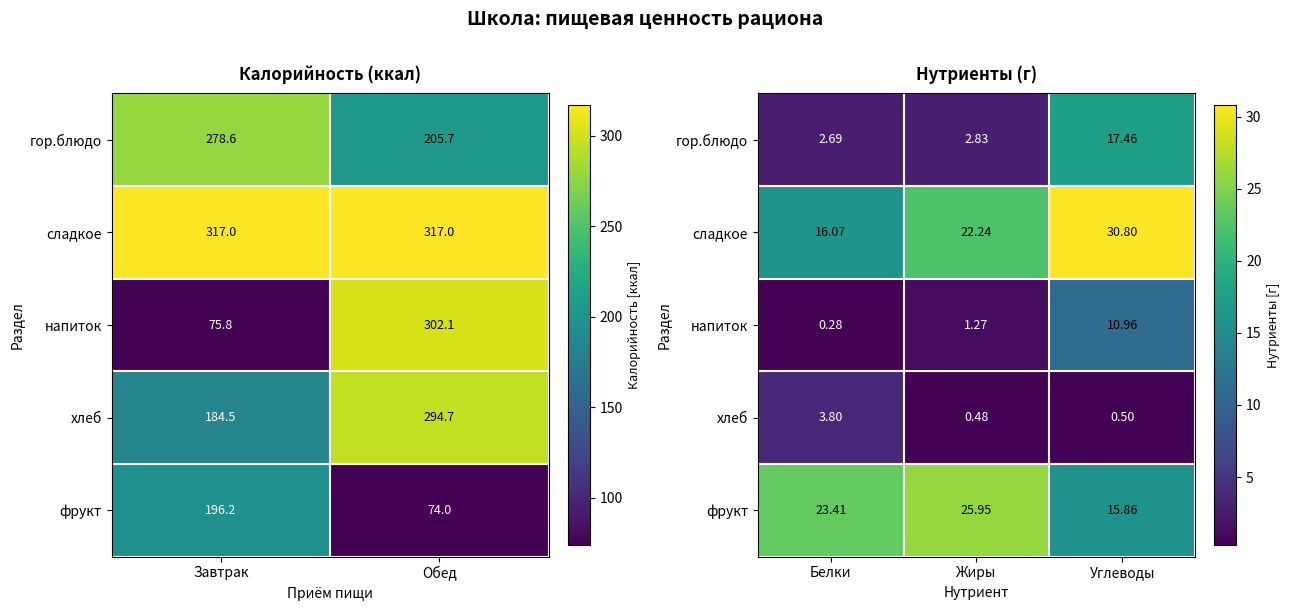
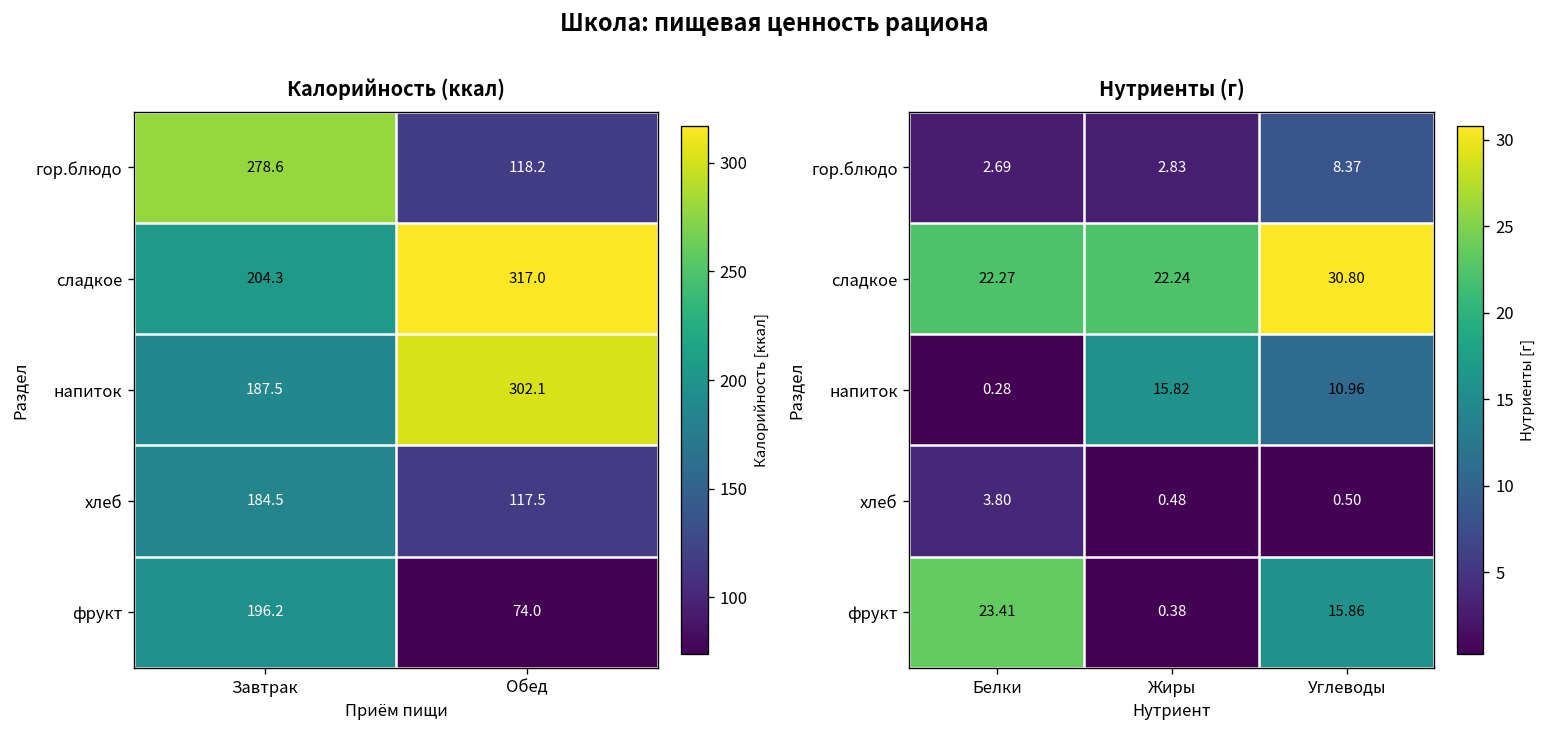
Калорийность (ккал), гор.блюдо, Обед: 205.7 -> 118.2
Калорийность (ккал), сладкое, Завтрак: 317.0 -> 204.3
Калорийность (ккал), напиток, Завтрак: 75.8 -> 187.5
Калорийность (ккал), хлеб, Обед: 294.7 -> 117.5
Нутриенты (г), гор.блюдо, Углеводы: 17.46 -> 8.37
Нутриенты (г), сладкое, Белки: 16.07 -> 22.27
Нутриенты (г), напиток, Жиры: 1.27 -> 15.82
Нутриенты (г), фрукт, Жиры: 25.95 -> 0.38
